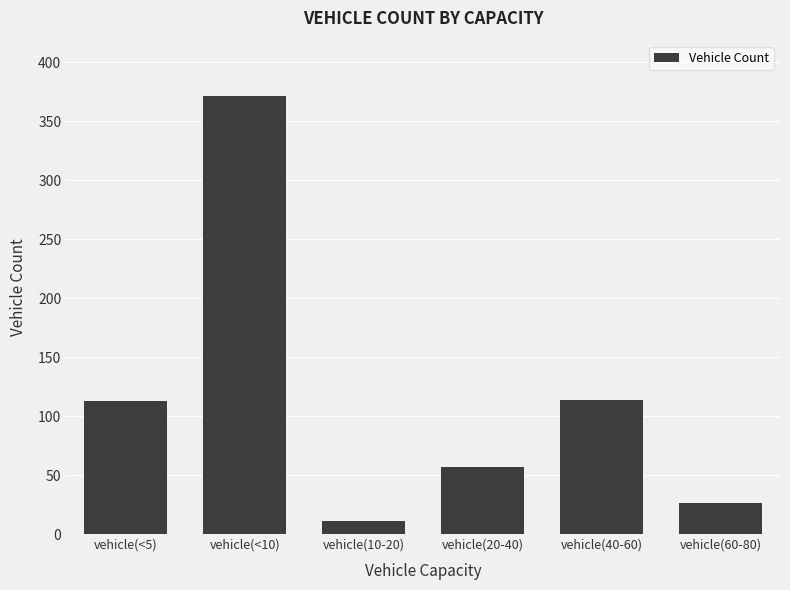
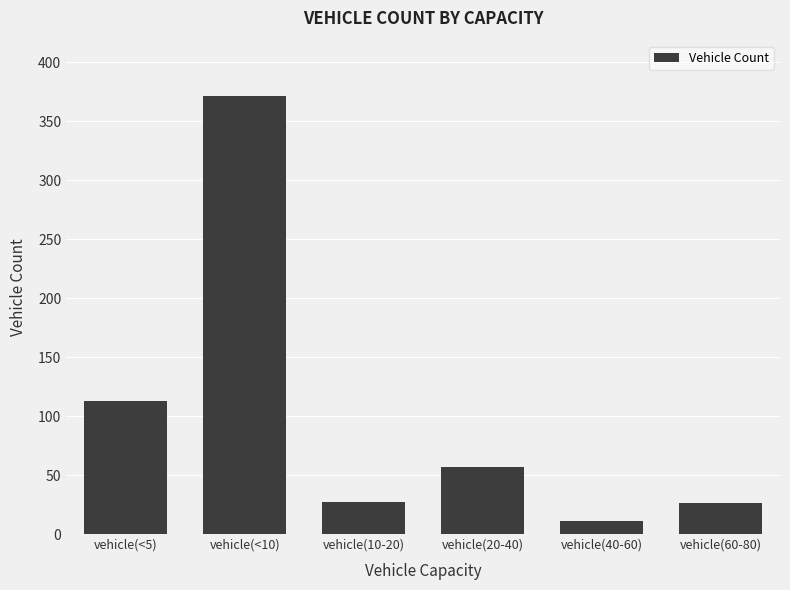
vehicle(10-20): 11 -> 27
vehicle(40-60): 114 -> 11
